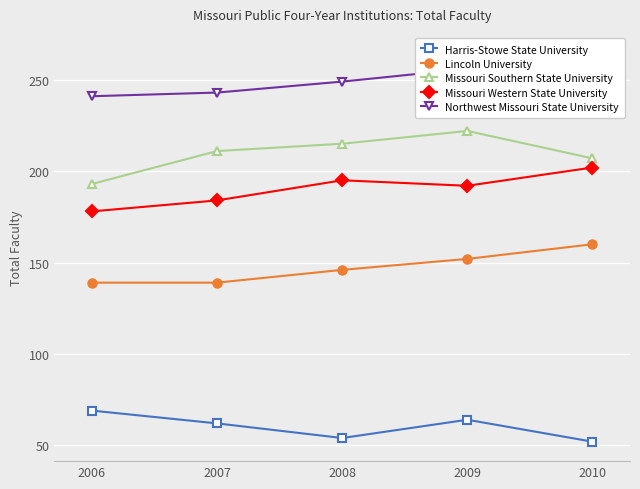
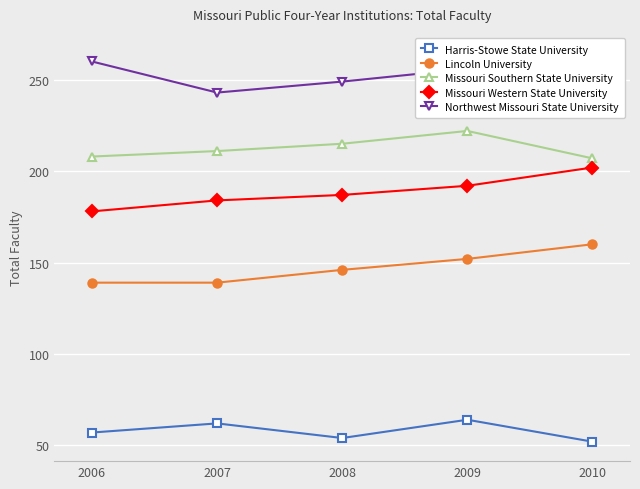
Harris-Stowe State University, 2006: 69 -> 57
Missouri Southern State University, 2006: 193 -> 208
Northwest Missouri State University, 2006: 241 -> 260
Missouri Western State University, 2008: 195 -> 187
